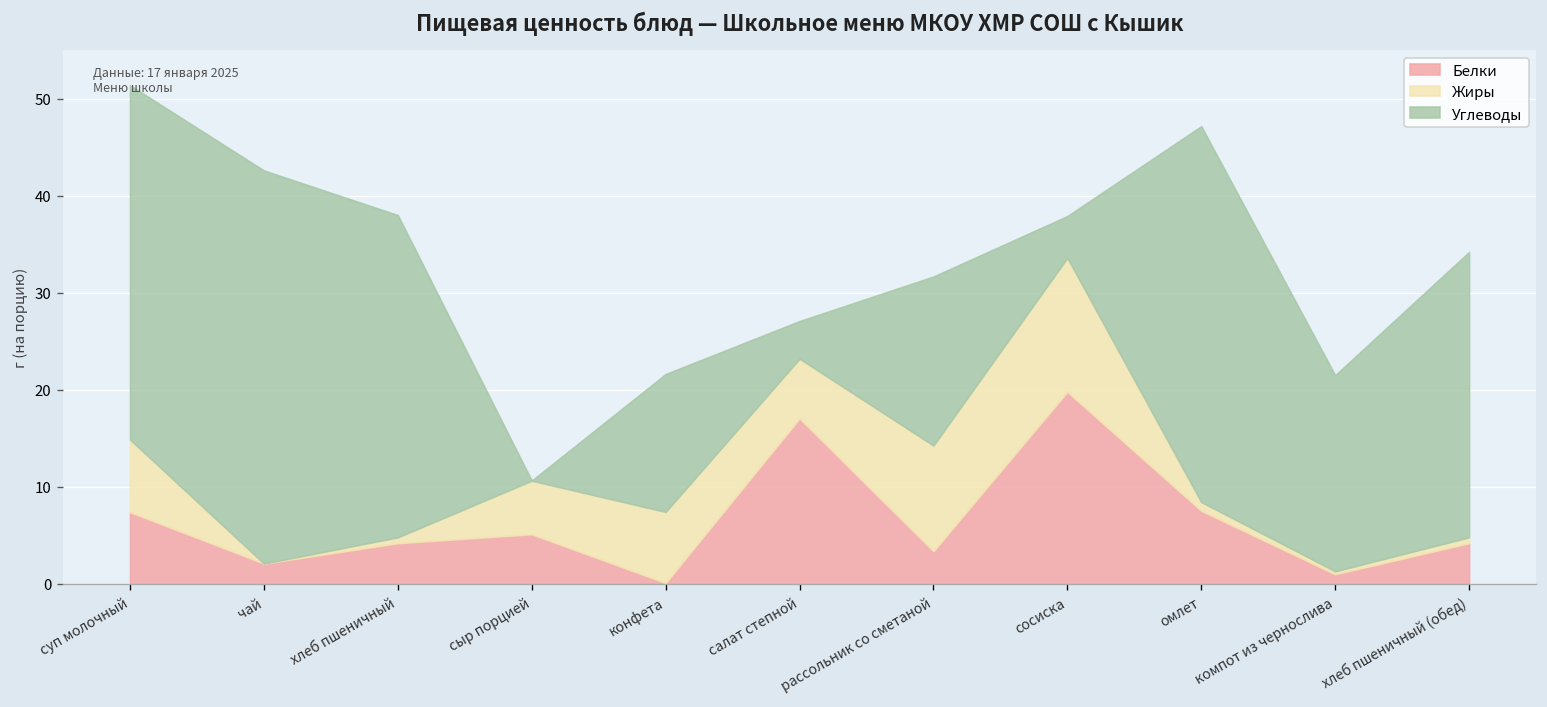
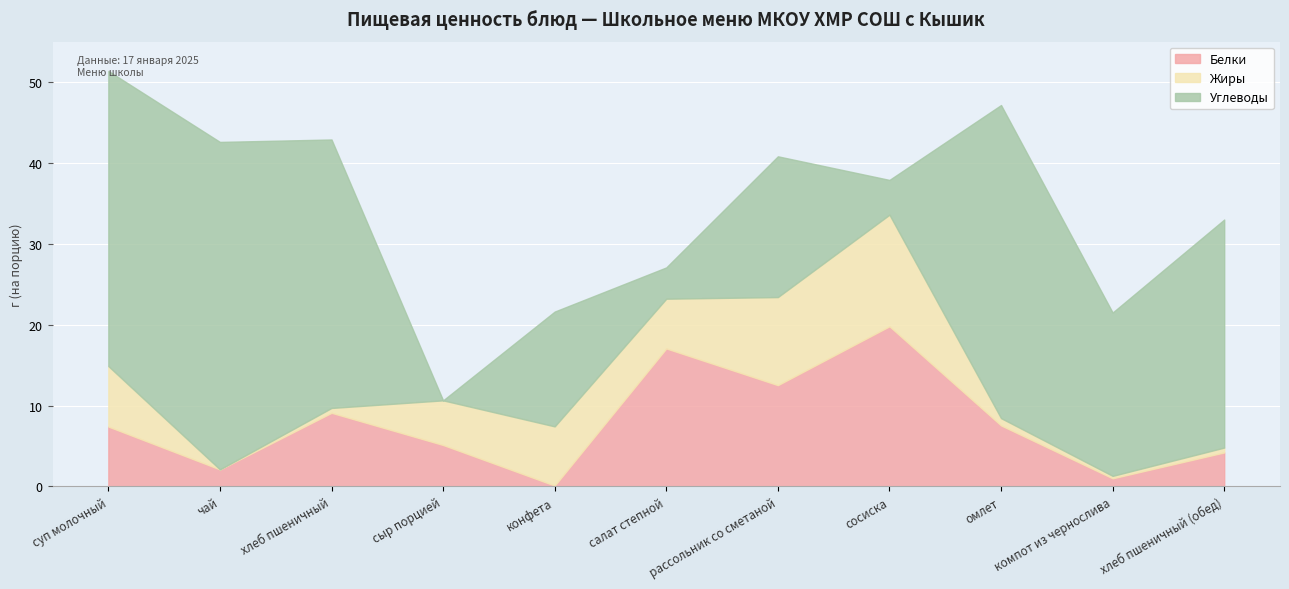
Белки, хлеб пшеничный: 4 -> 9
Белки, рассольник со сметаной: 3 -> 13
Углеводы, хлеб пшеничный (обед): 29 -> 28
